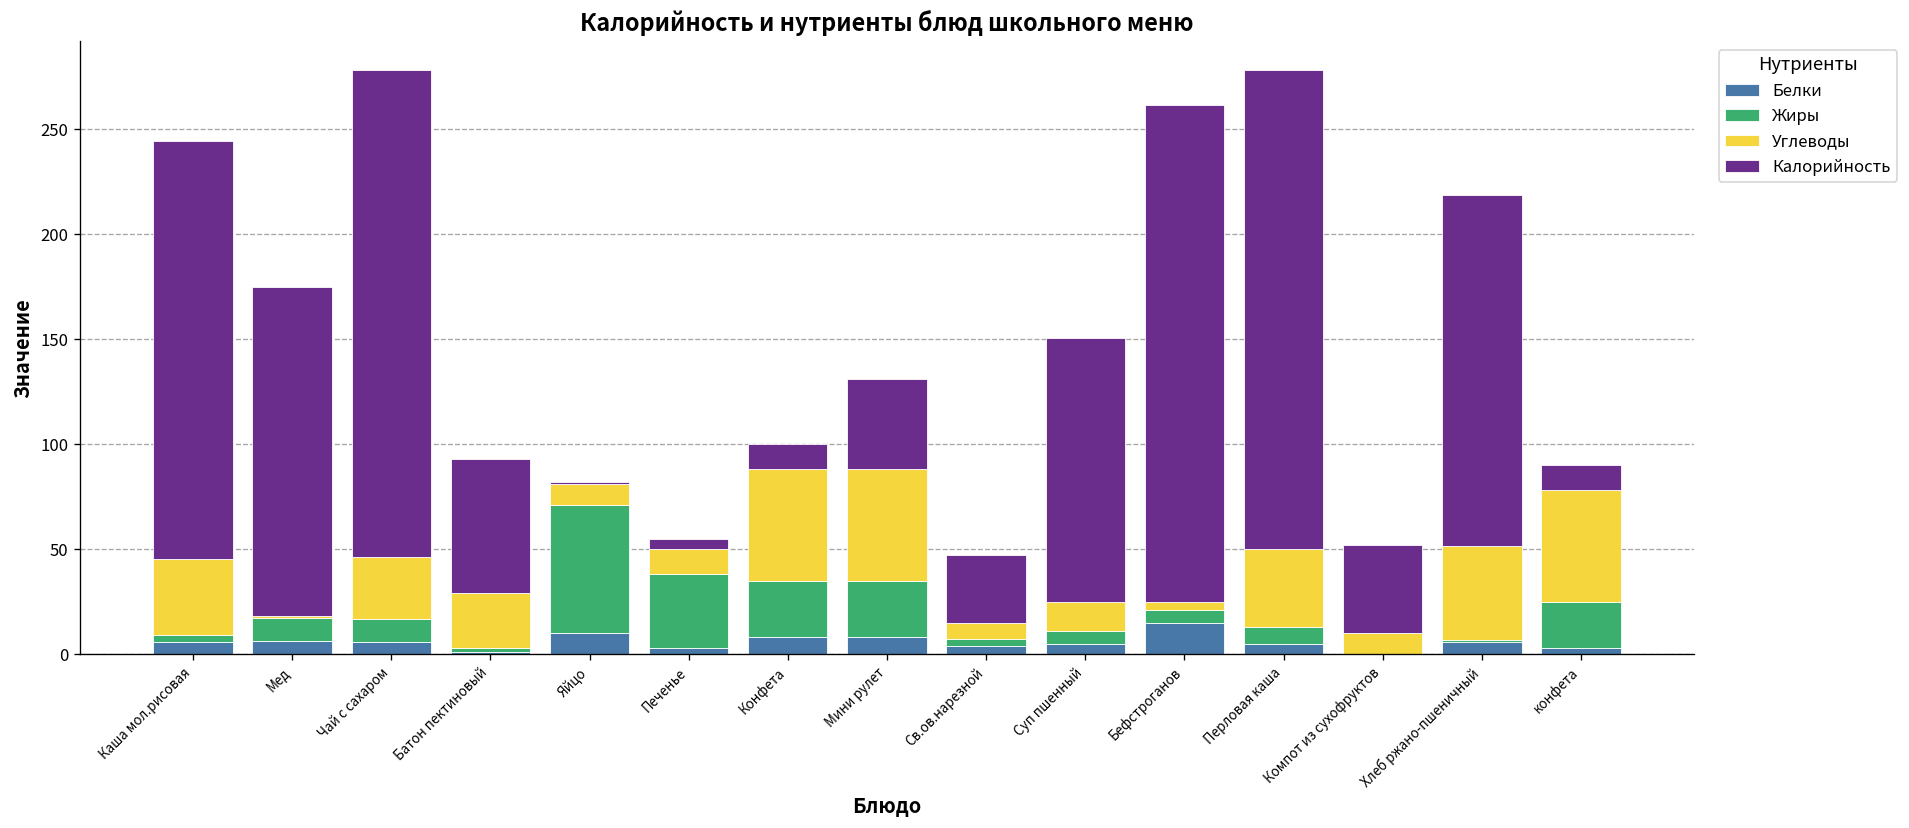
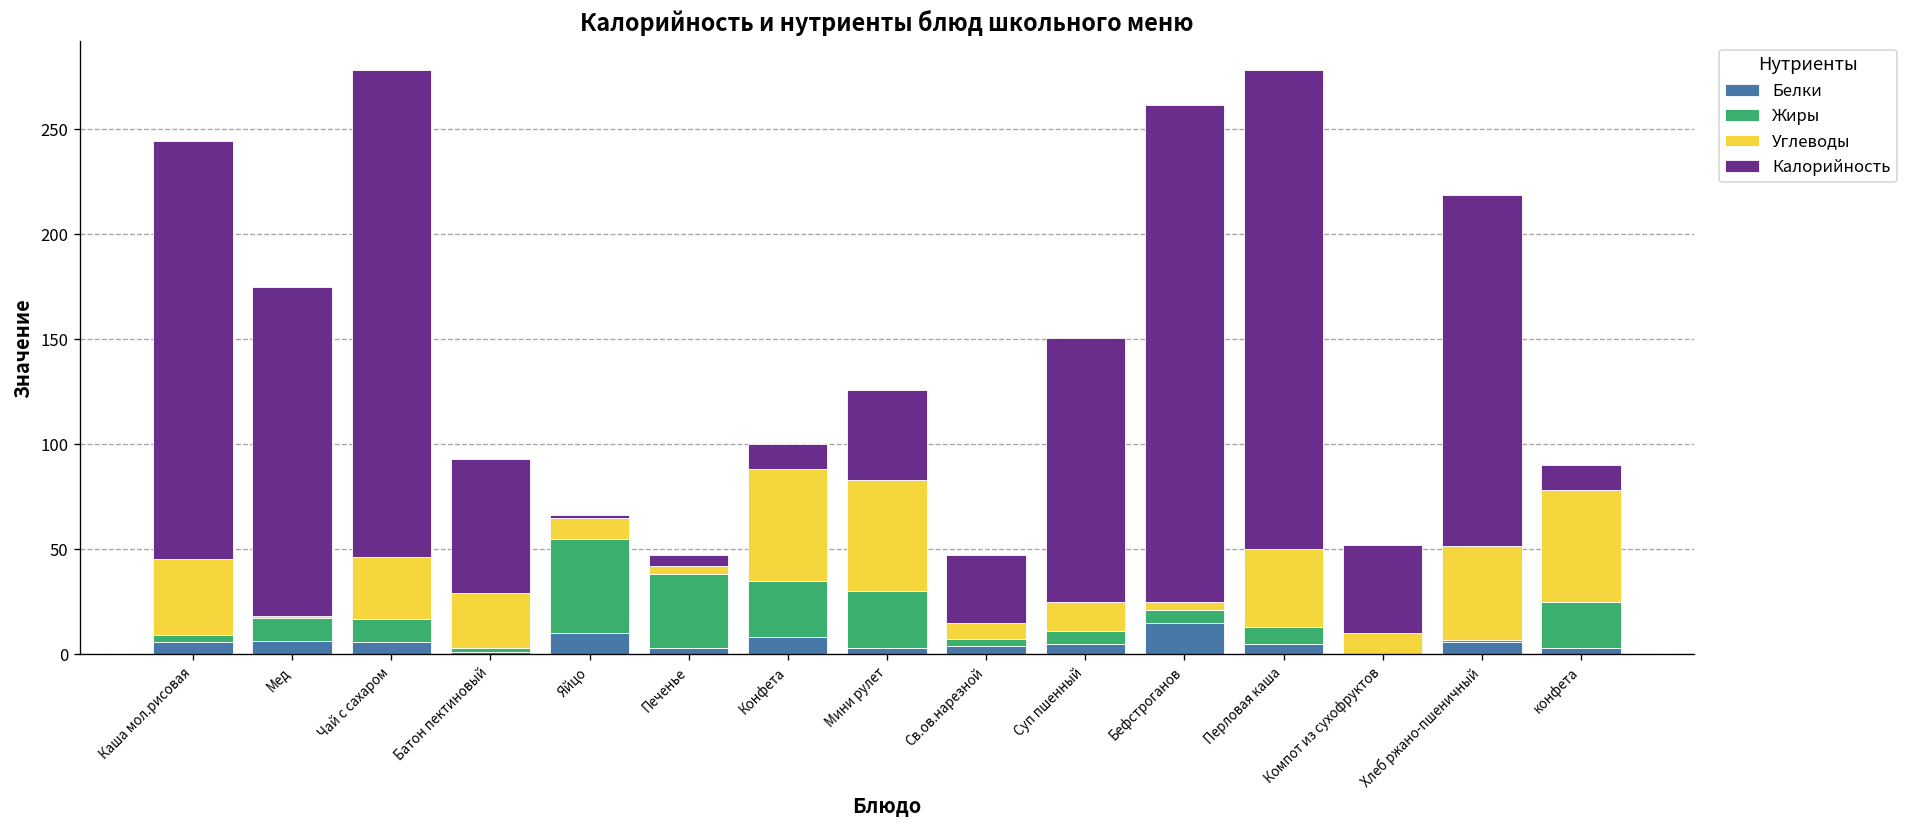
Жиры, Яйцо: 61 -> 45
Углеводы, Печенье: 12 -> 4
Белки, Мини рулет: 8 -> 3
